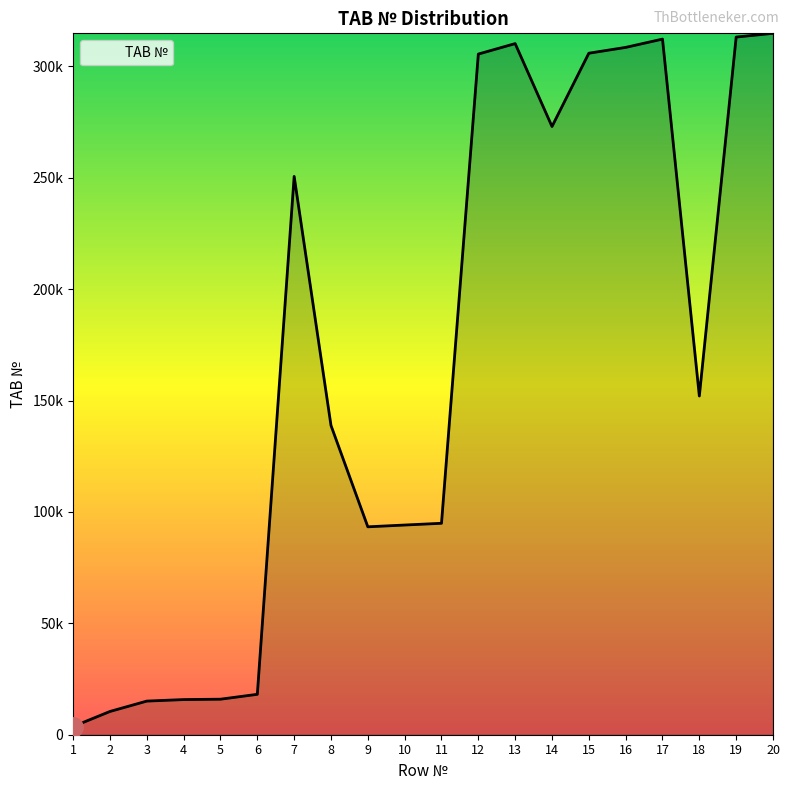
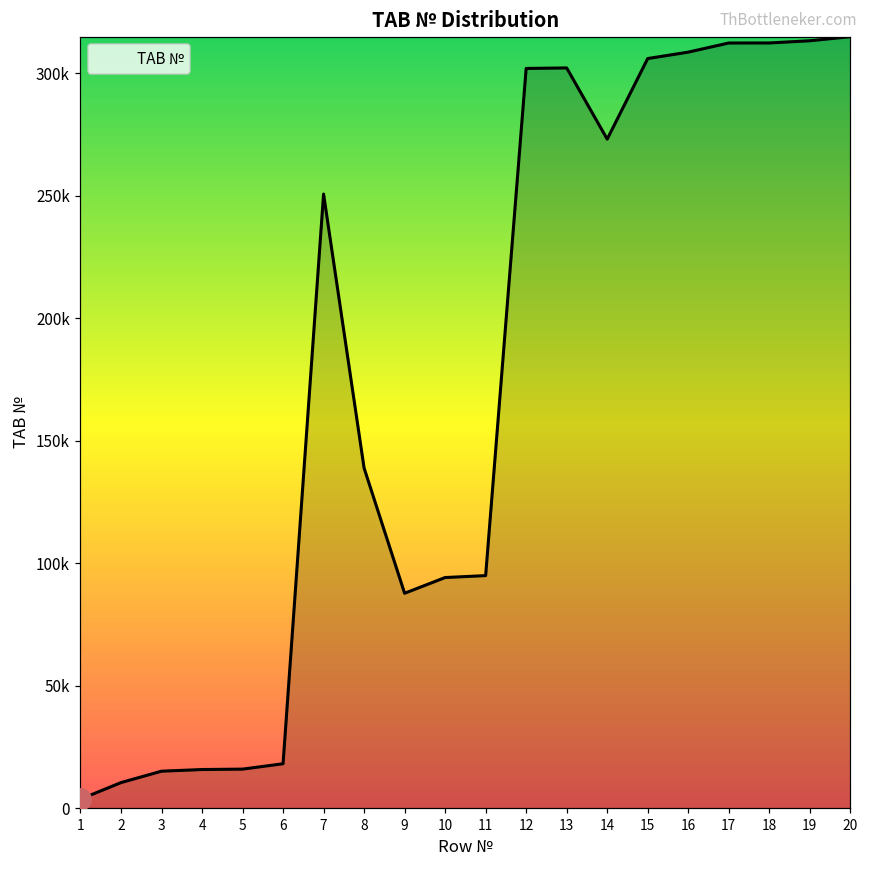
TAB №, 9: 93000 -> 88000
TAB №, 12: 306000 -> 302000
TAB №, 13: 310000 -> 302000
TAB №, 18: 152000 -> 312000
